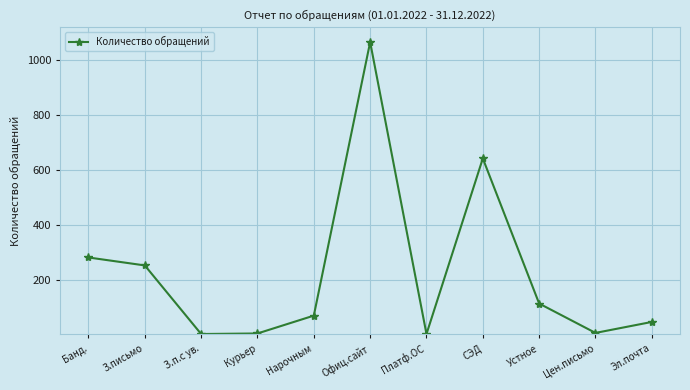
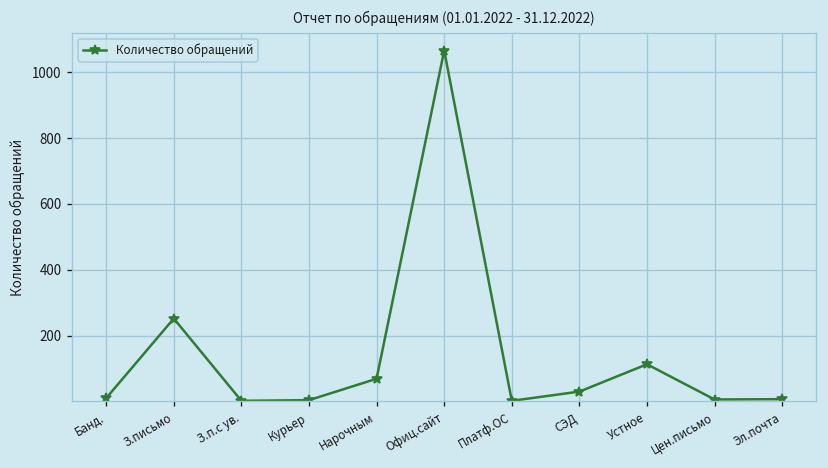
Банд.: 280 -> 10
СЭД: 640 -> 30
Эл.почта: 50 -> 10
